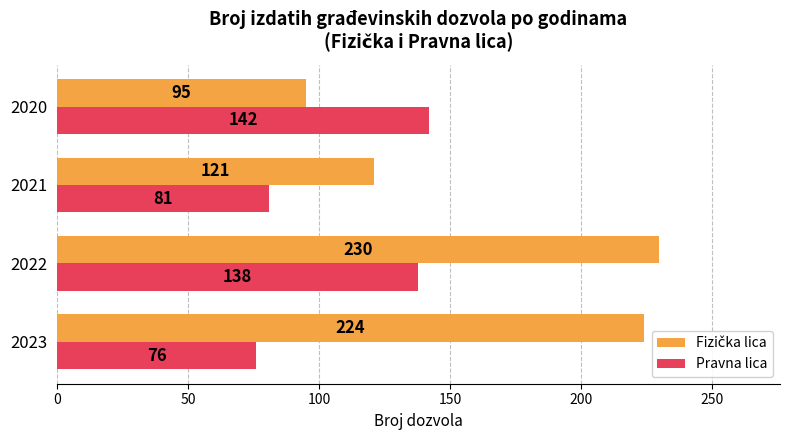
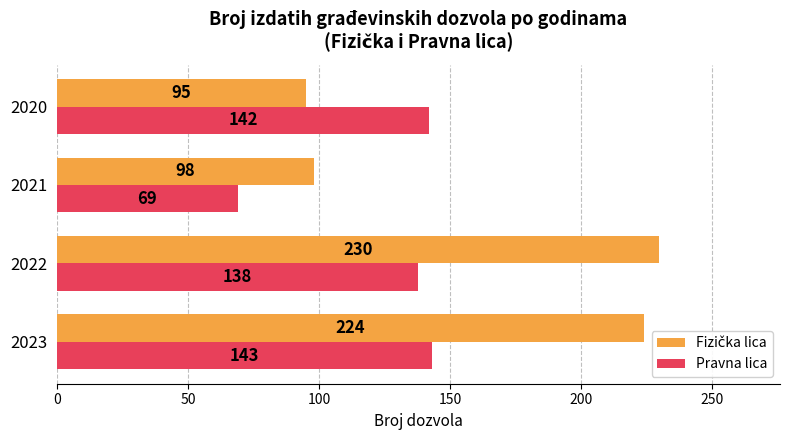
Fizička lica, 2021: 121 -> 98
Pravna lica, 2021: 81 -> 69
Pravna lica, 2023: 76 -> 143
